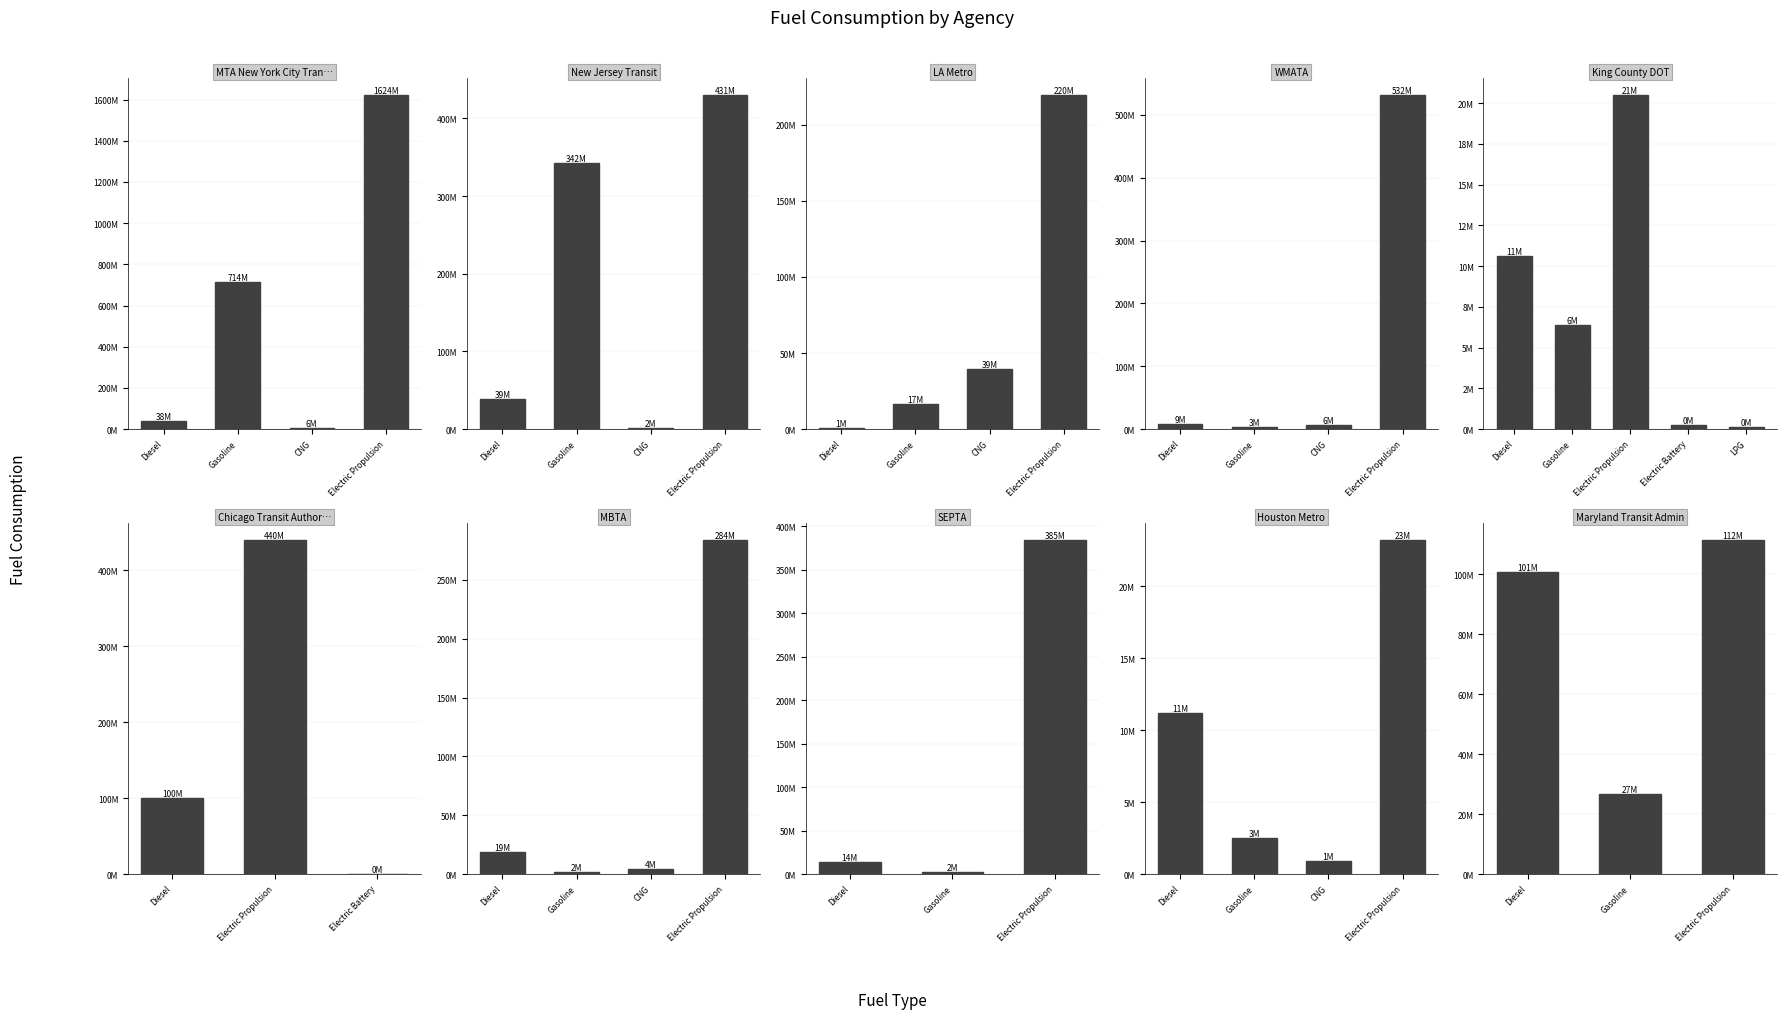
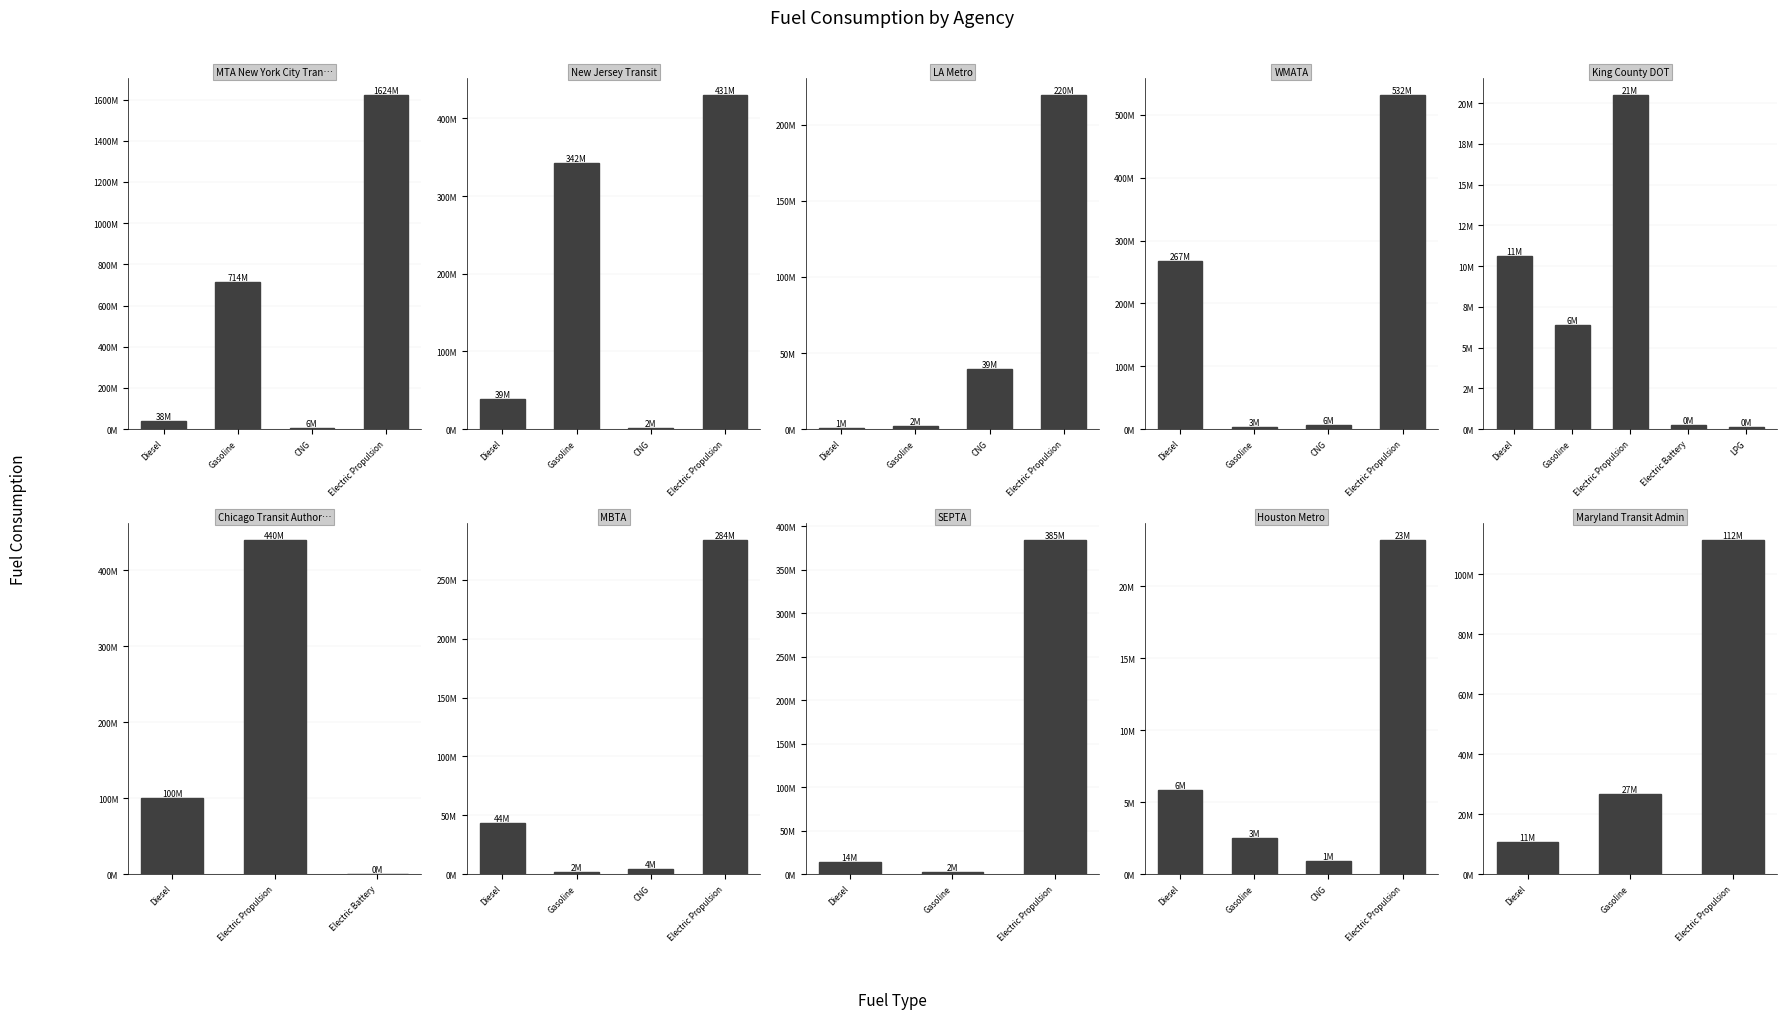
LA Metro, Gasoline: 17M -> 2M
WMATA, Diesel: 9M -> 267M
MBTA, Diesel: 19M -> 44M
Houston Metro, Diesel: 11M -> 6M
Maryland Transit Admin, Diesel: 101M -> 11M
